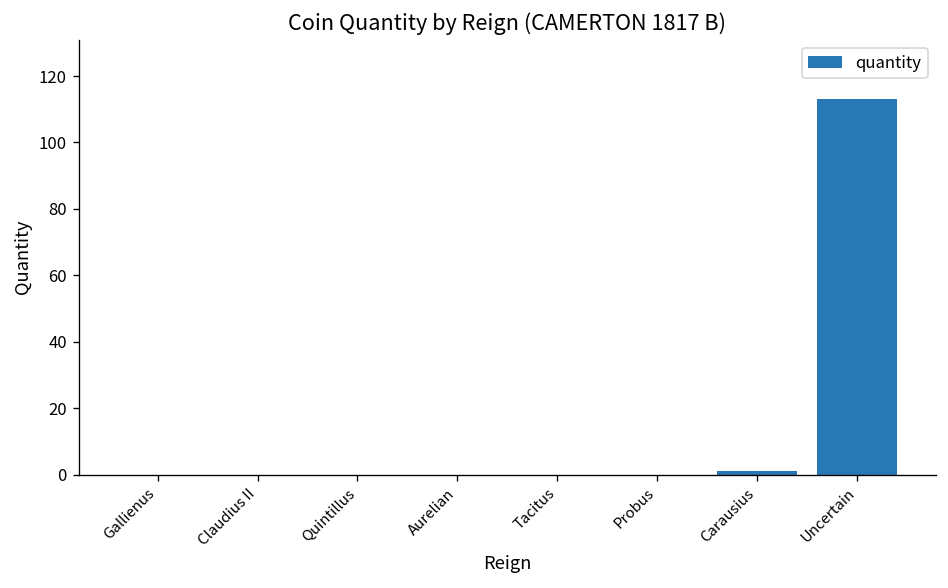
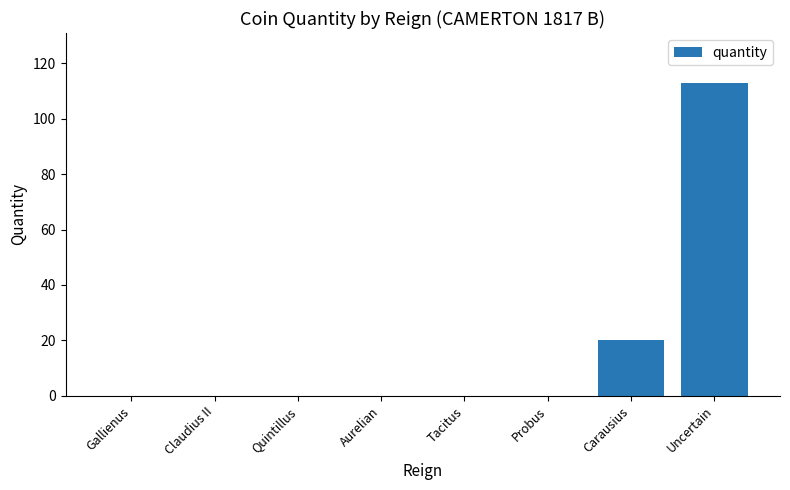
Carausius: 1 -> 20
